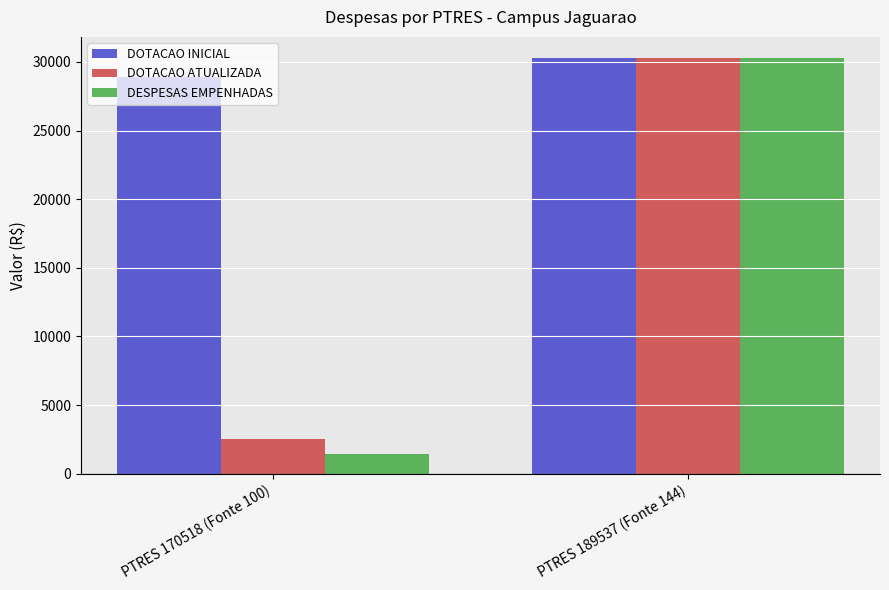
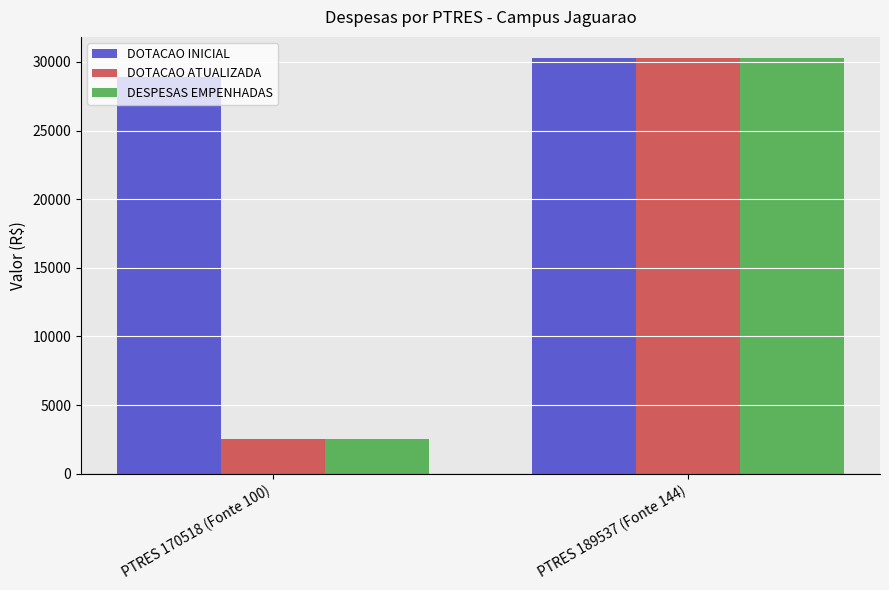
DESPESAS EMPENHADAS, PTRES 170518 (Fonte 100): 1400 -> 2500
